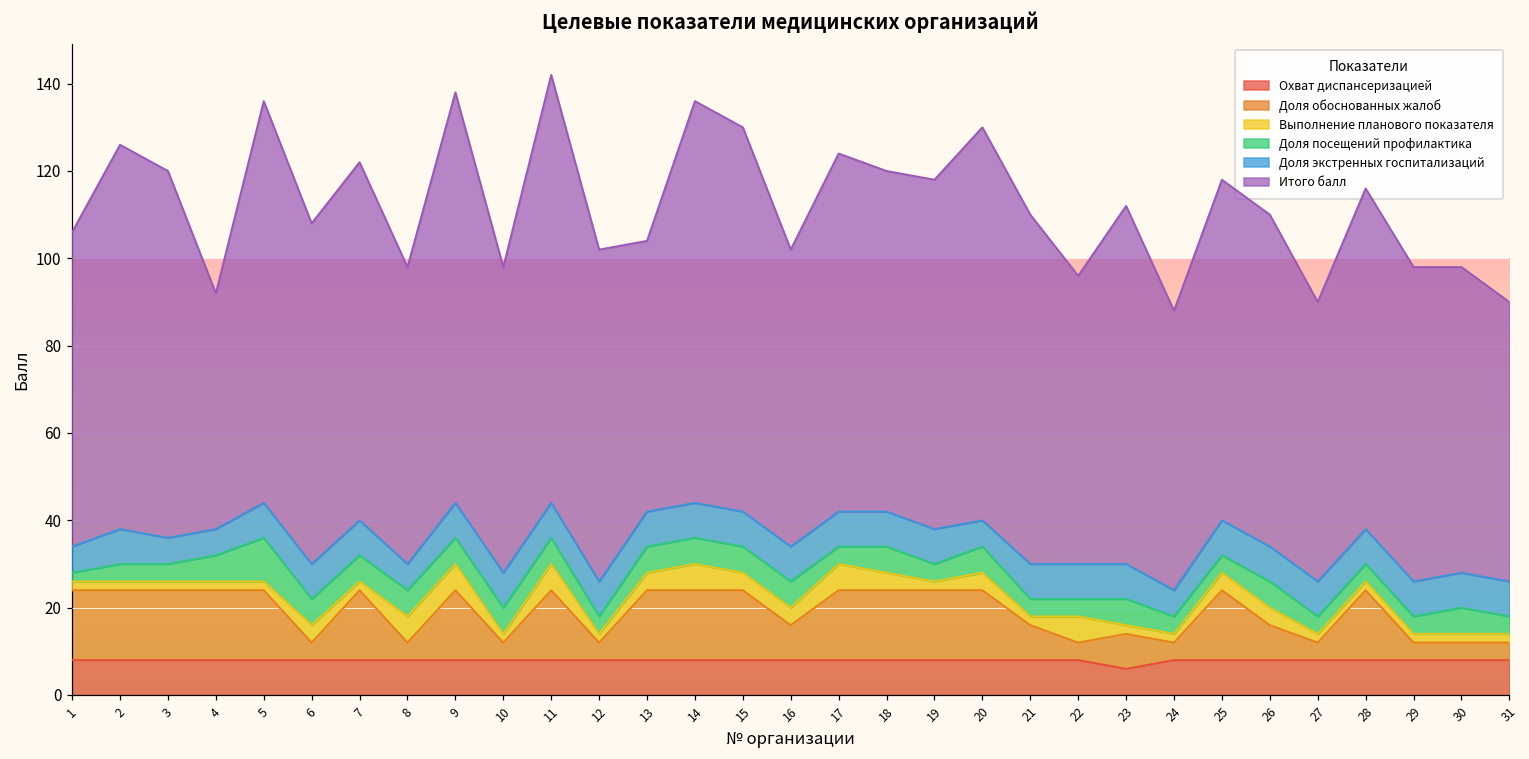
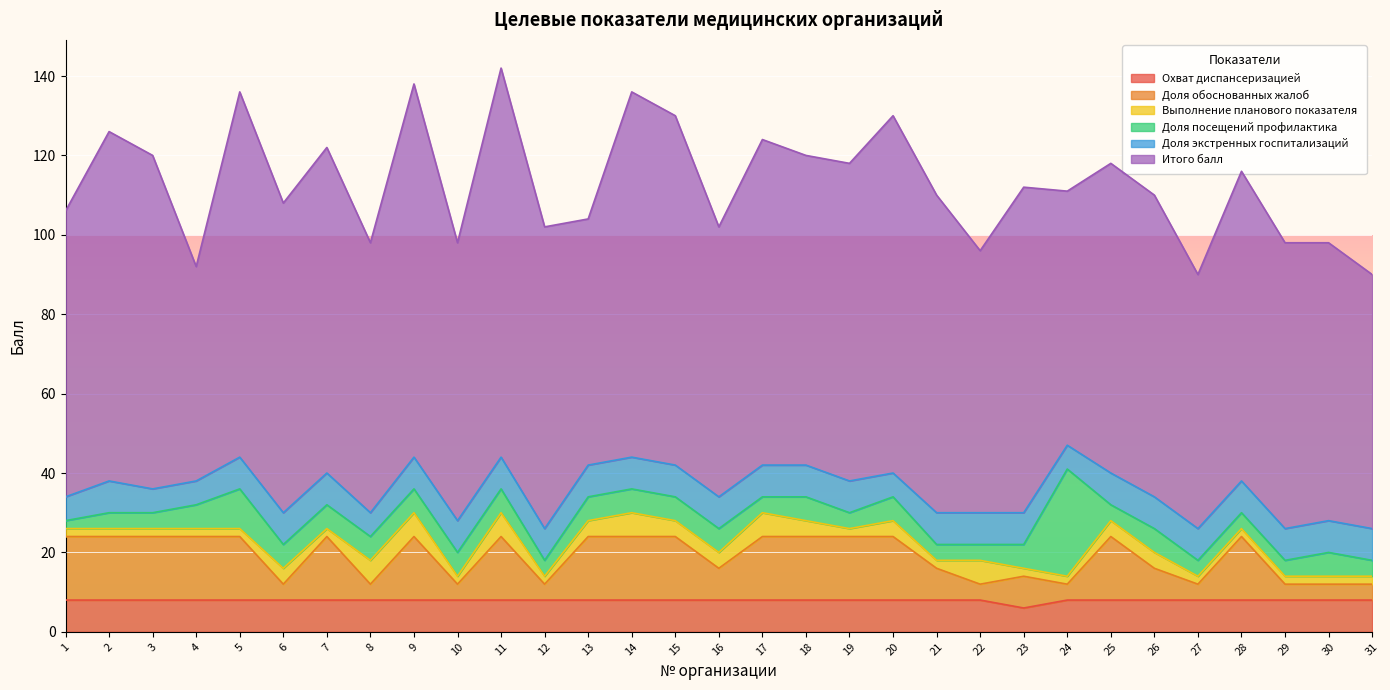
Доля посещений профилактика, 24: 4 -> 27
